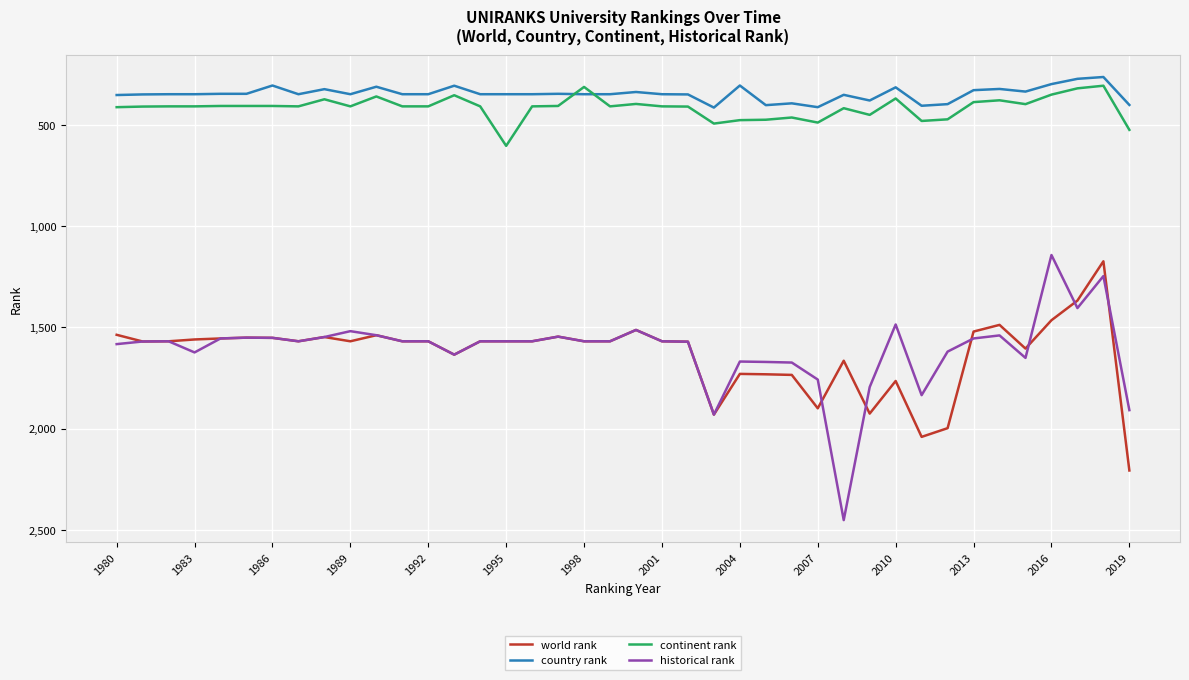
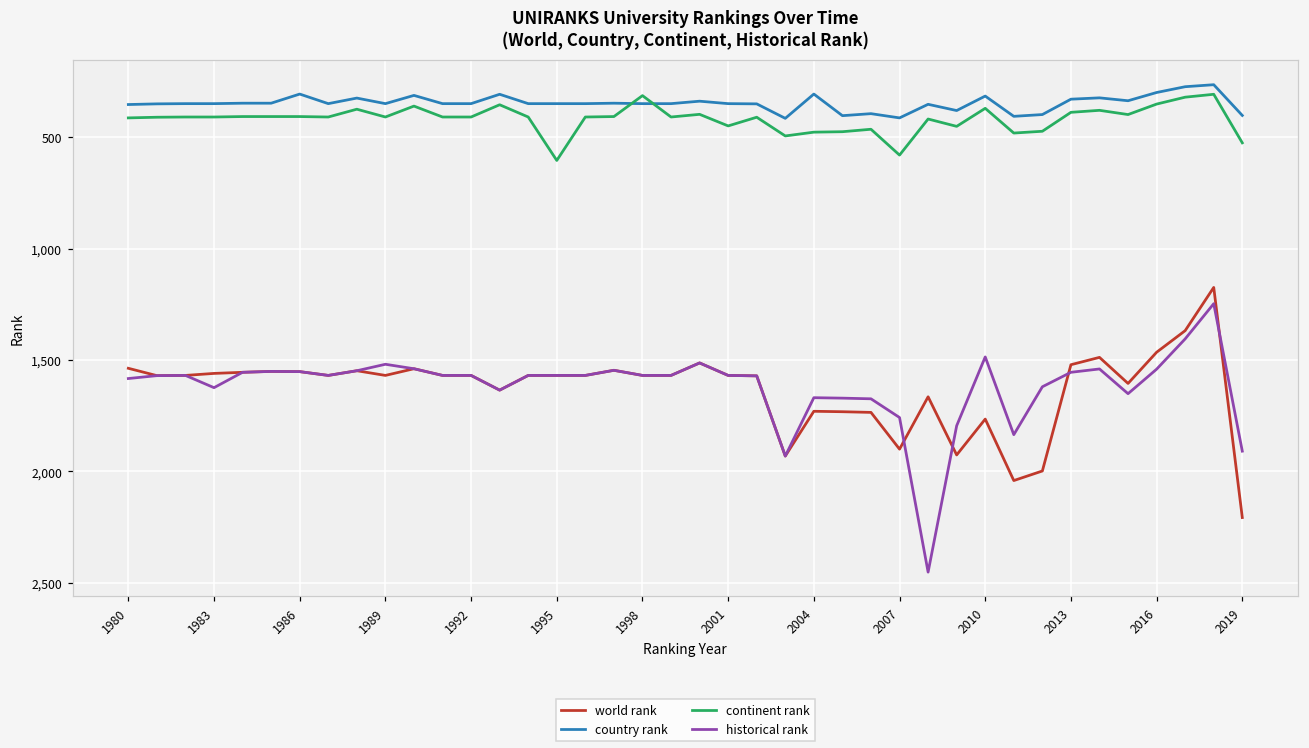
continent rank, 2001: 410 -> 450
continent rank, 2007: 490 -> 580
historical rank, 2016: 1,140 -> 1,540
